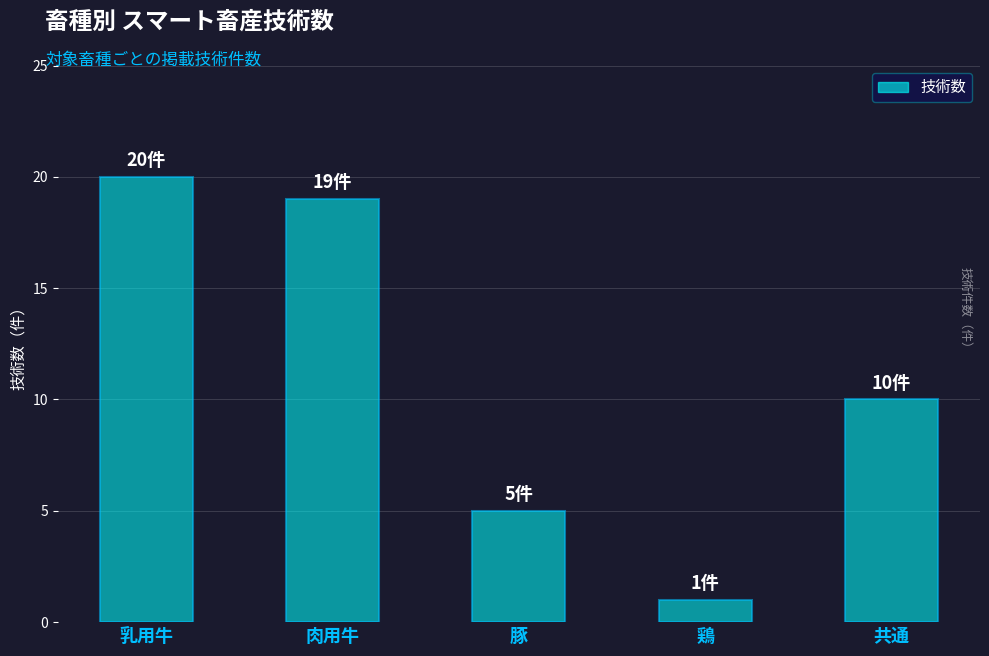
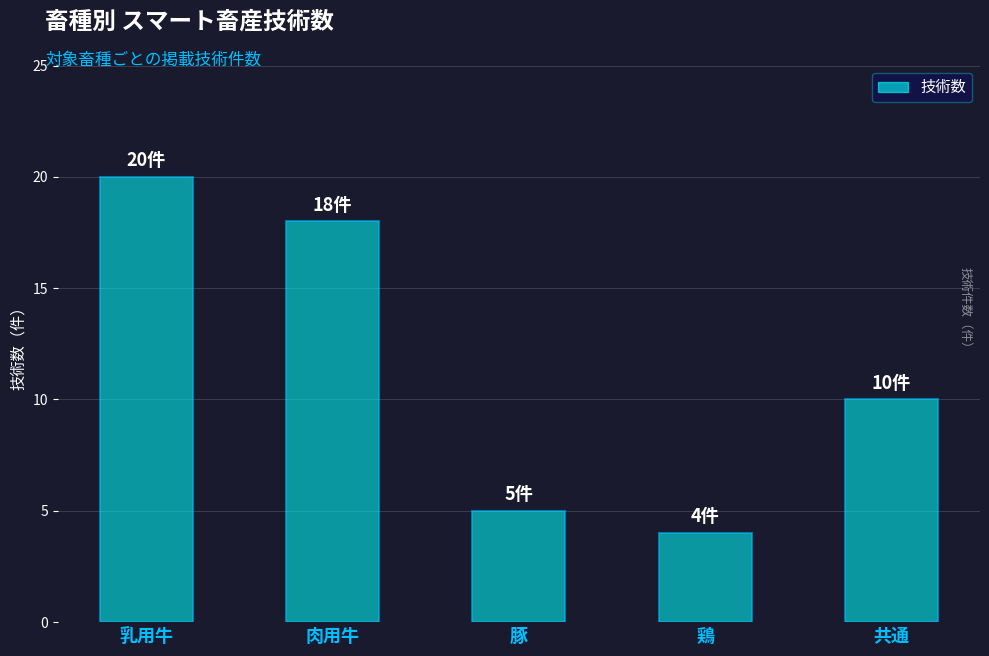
肉用牛: 19件 -> 18件
鶏: 1件 -> 4件
